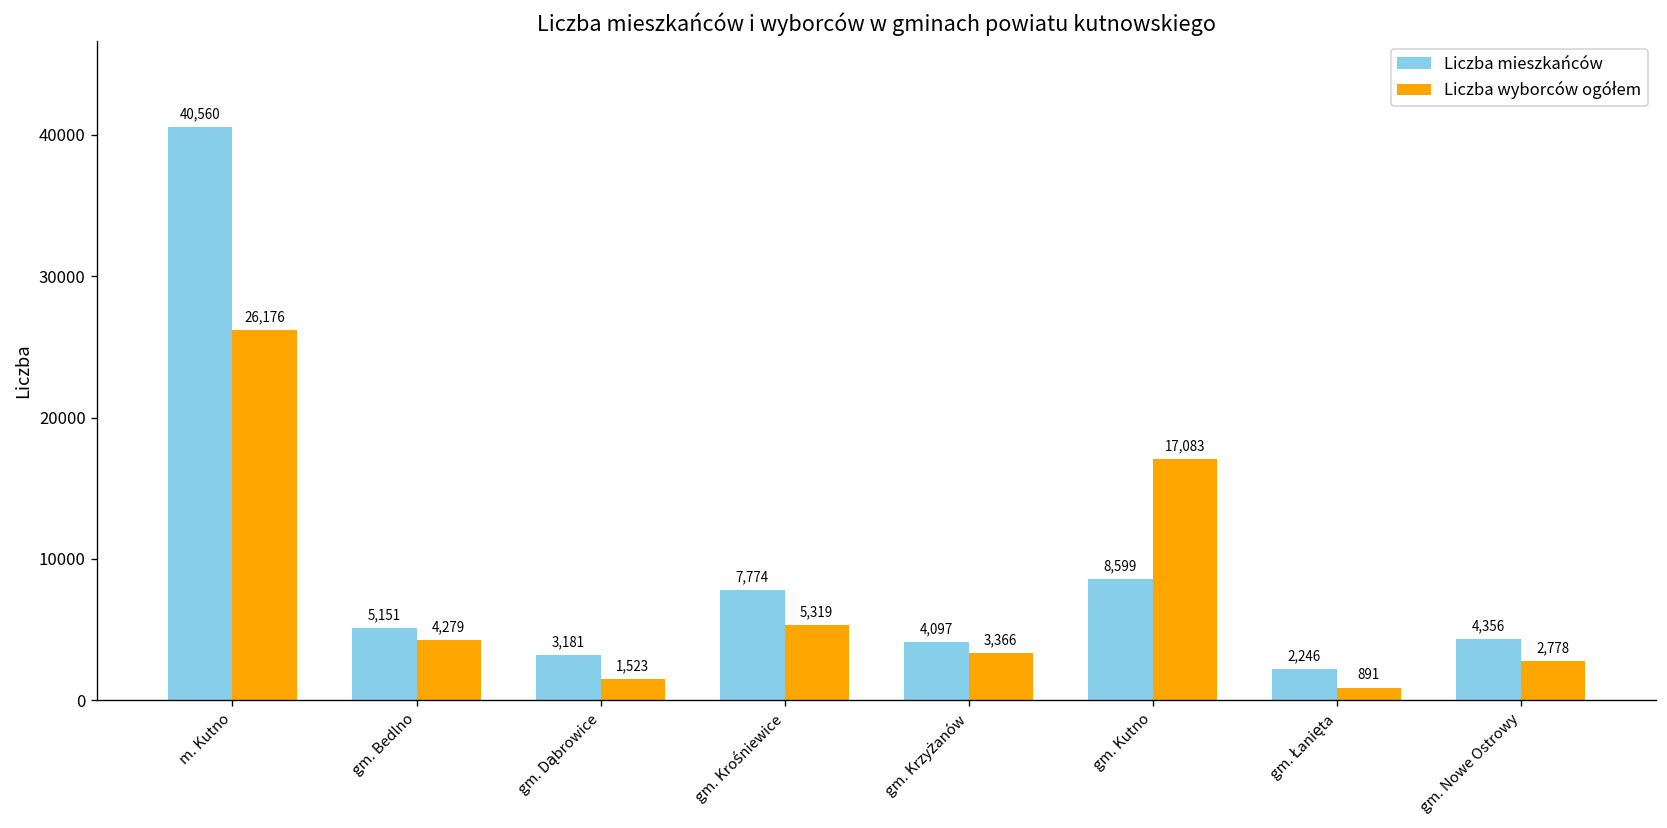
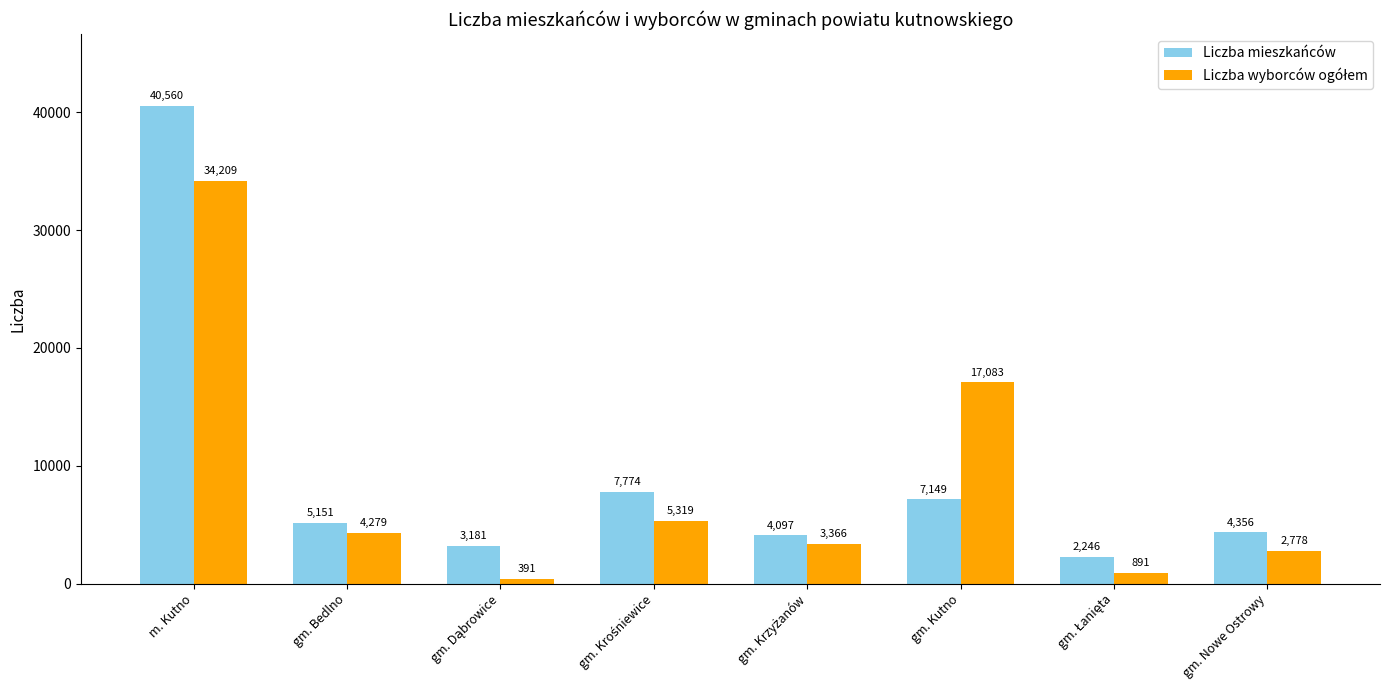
Liczba wyborców ogółem, m. Kutno: 26,176 -> 34,209
Liczba wyborców ogółem, gm. Dąbrowice: 1,523 -> 391
Liczba mieszkańców, gm. Kutno: 8,599 -> 7,149
